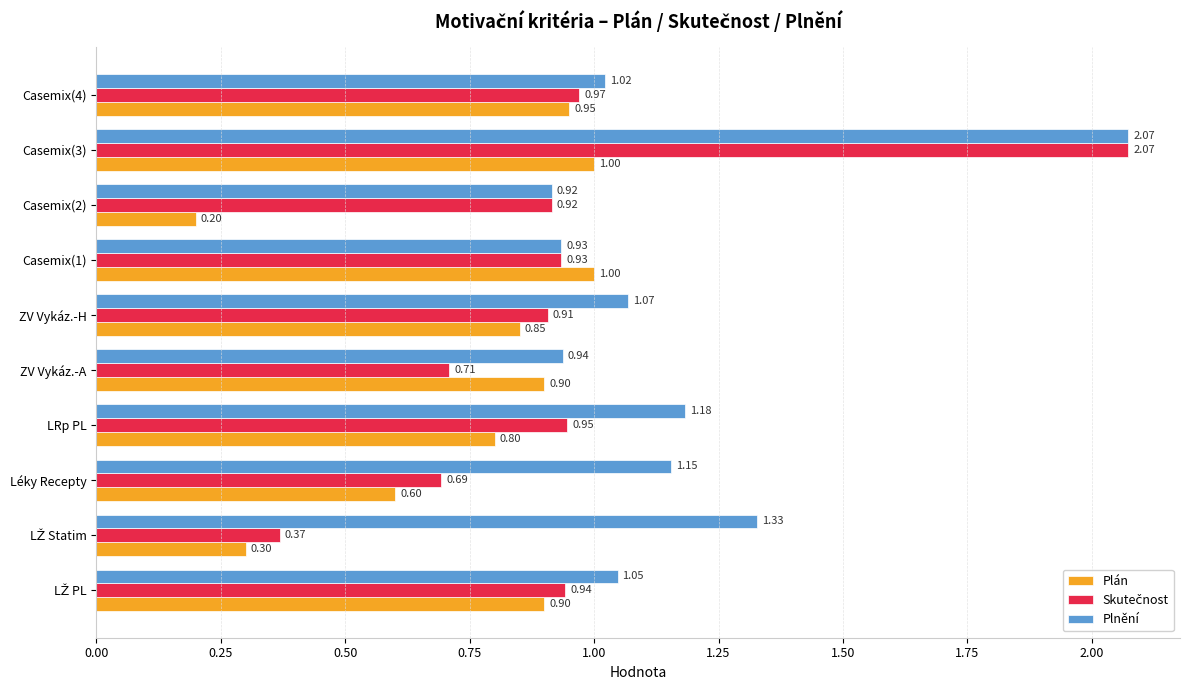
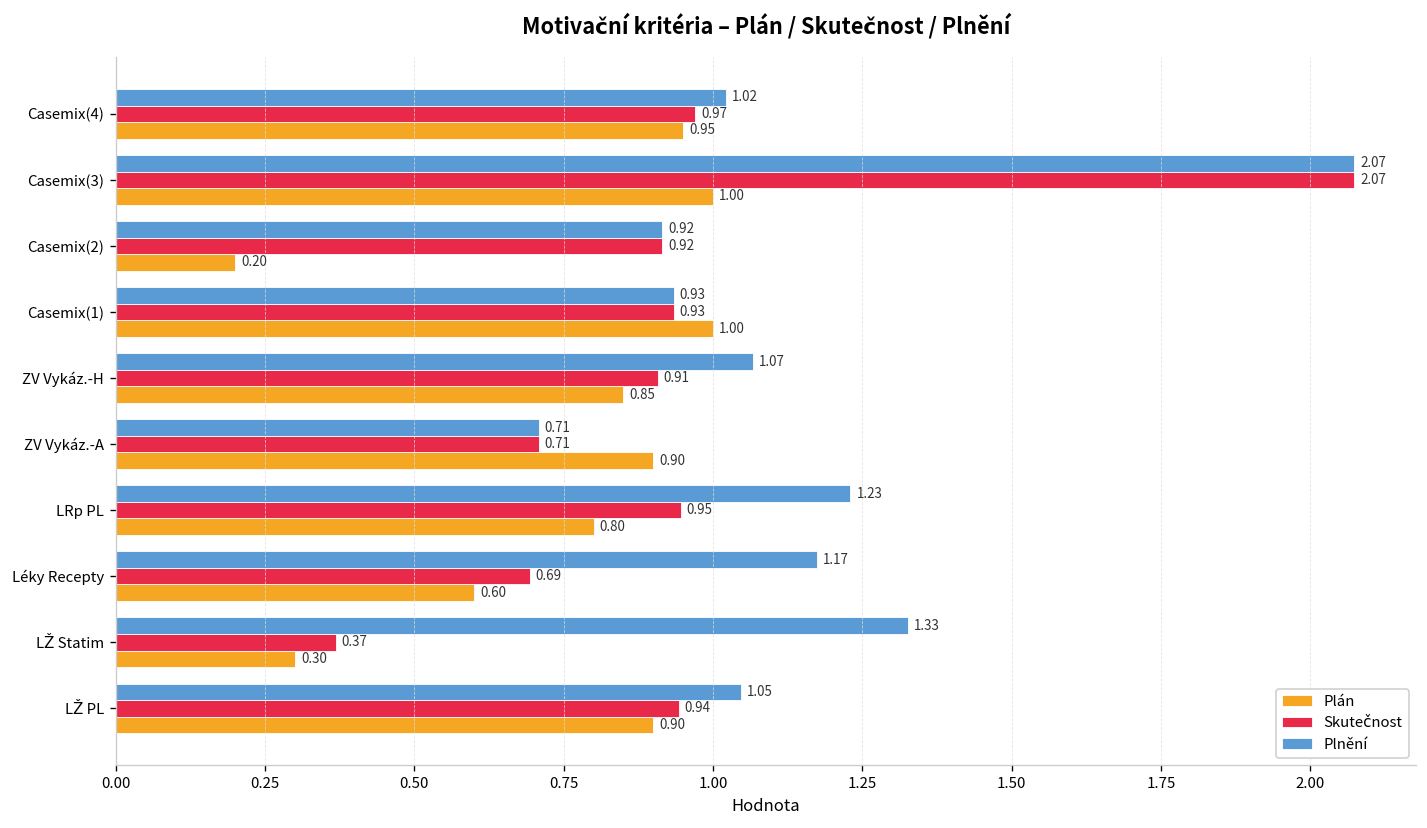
Plnění, ZV Vykáz.-A: 0.94 -> 0.71
Plnění, LRp PL: 1.18 -> 1.23
Plnění, Léky Recepty: 1.15 -> 1.17
